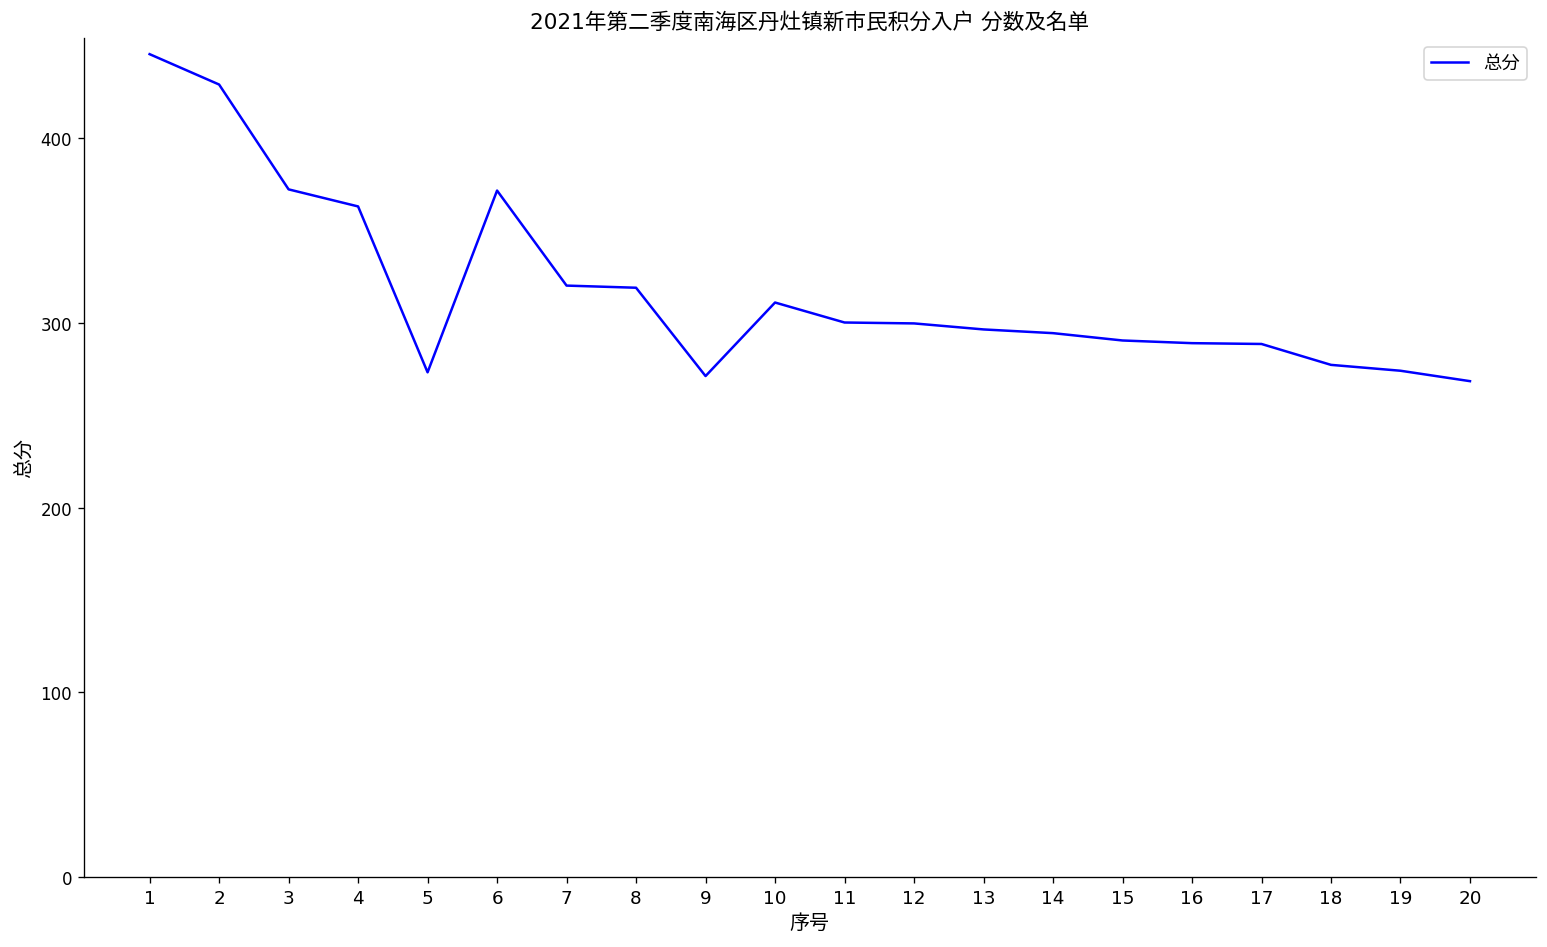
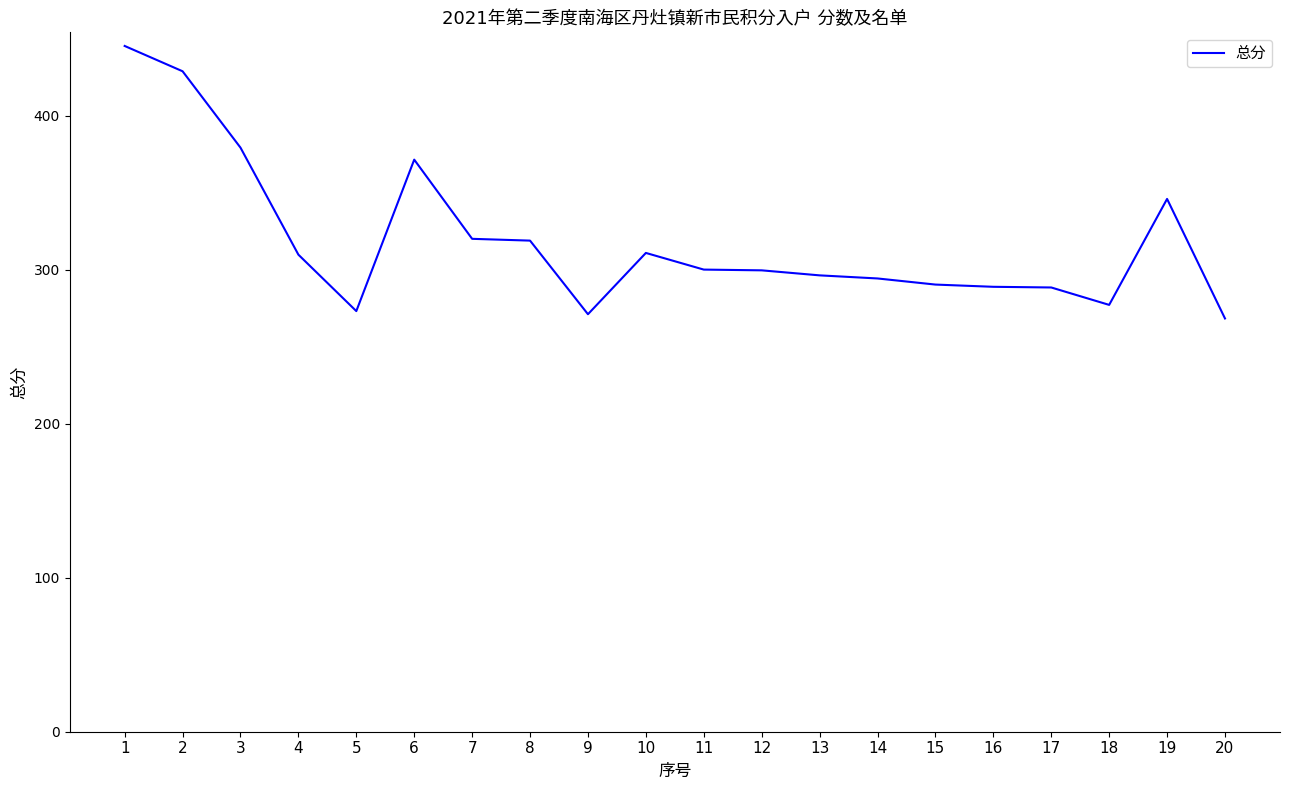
3: 372 -> 379
4: 363 -> 310
19: 274 -> 346
